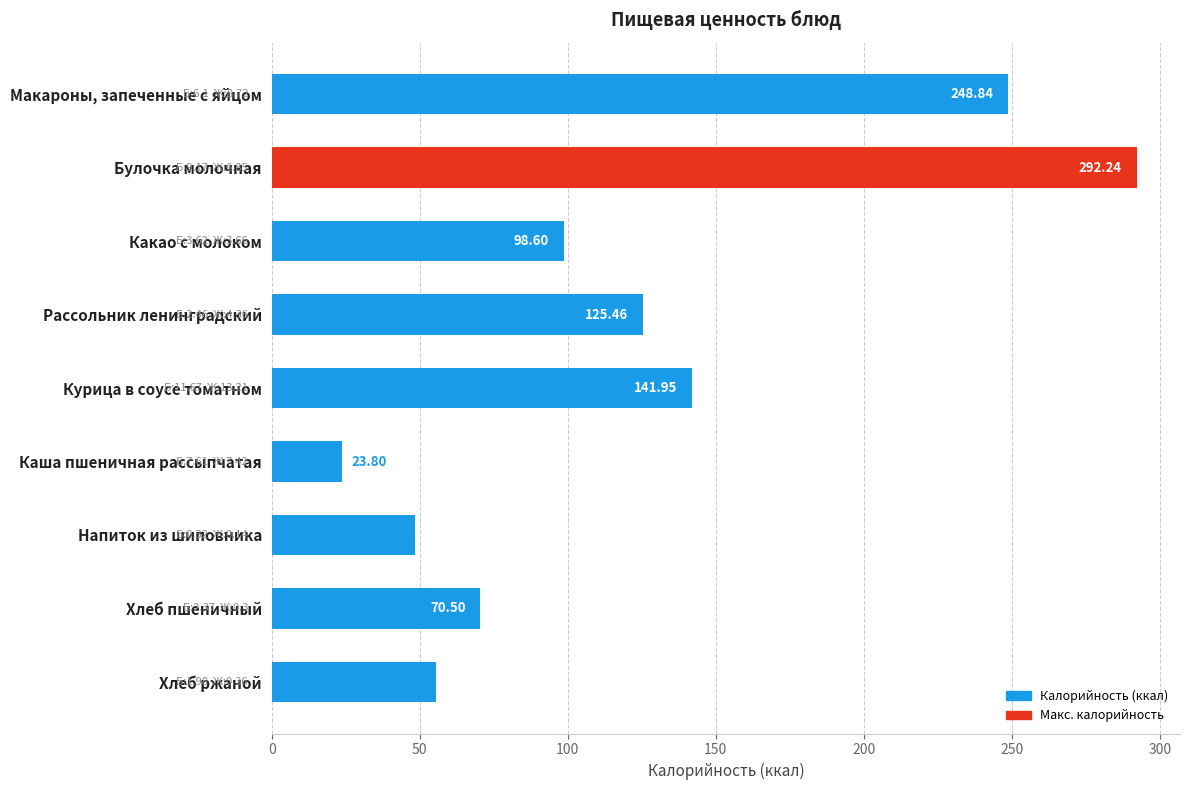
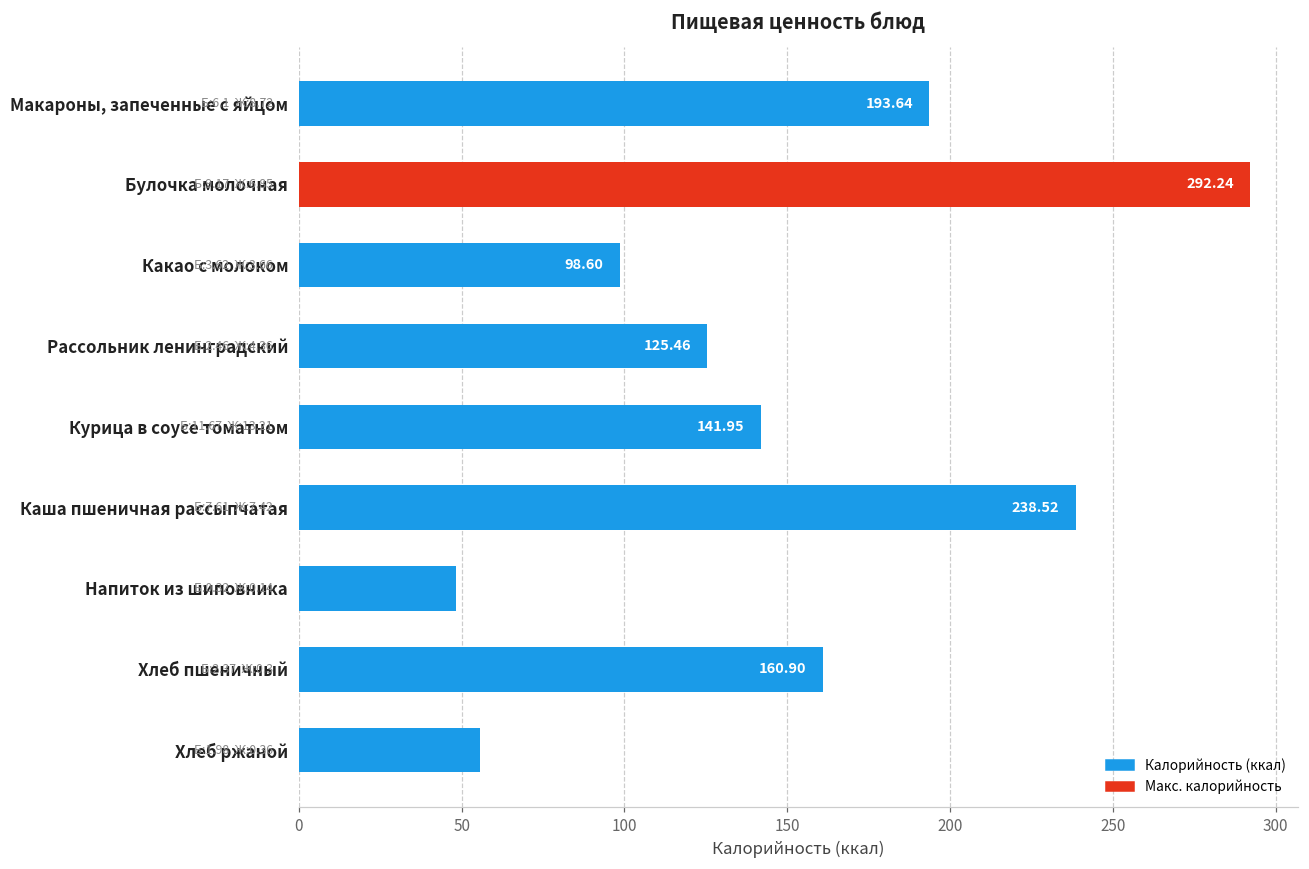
Макароны, запеченные с яйцом: 248.84 -> 193.64
Каша пшеничная рассыпчатая: 23.80 -> 238.52
Хлеб пшеничный: 70.50 -> 160.90
